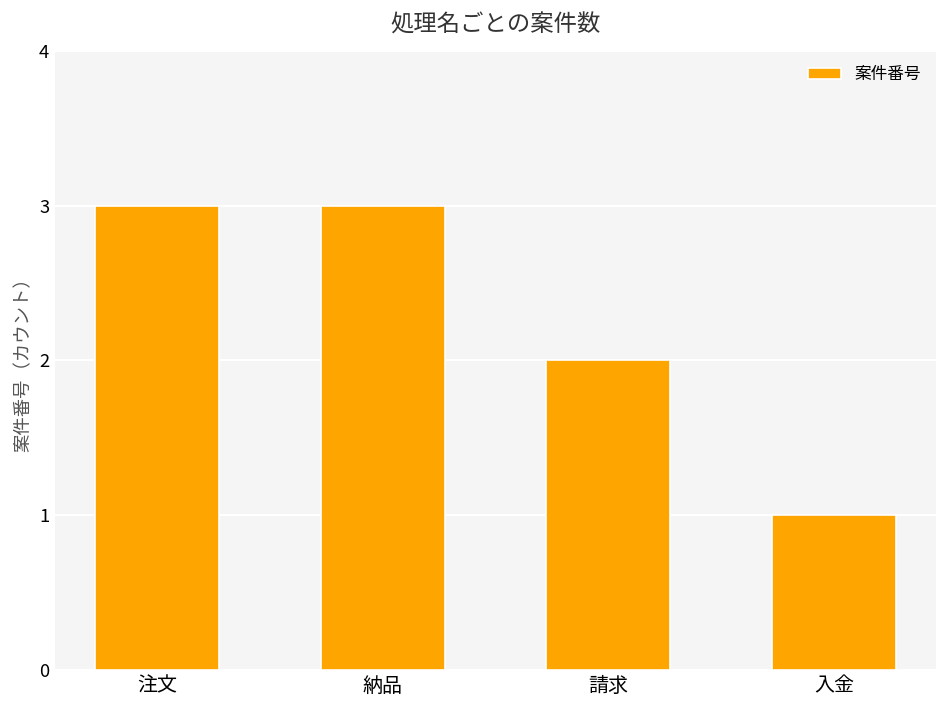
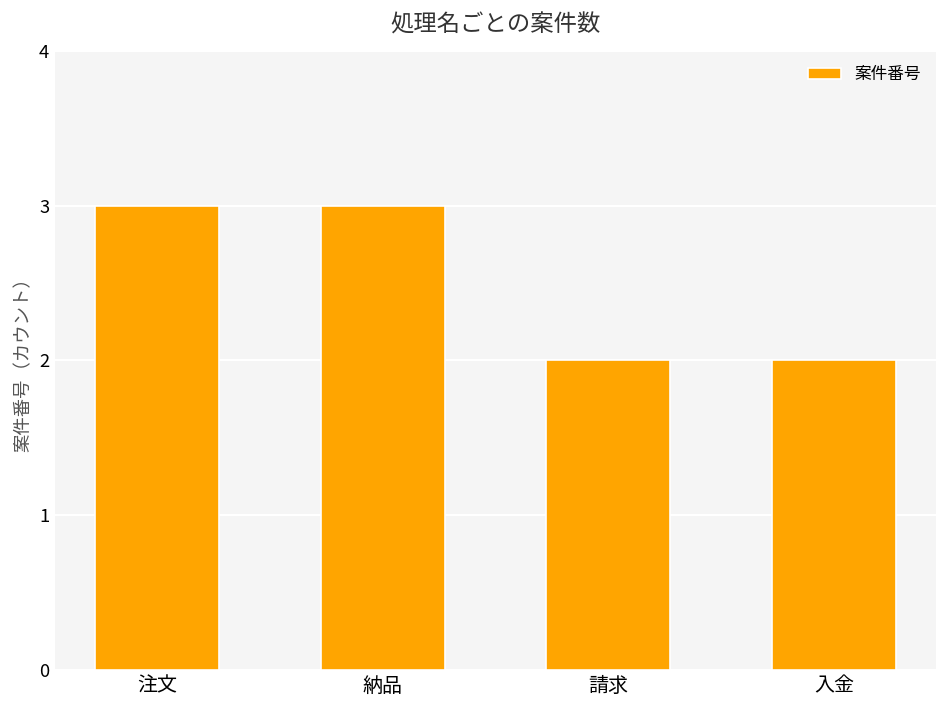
入金: 1 -> 2
